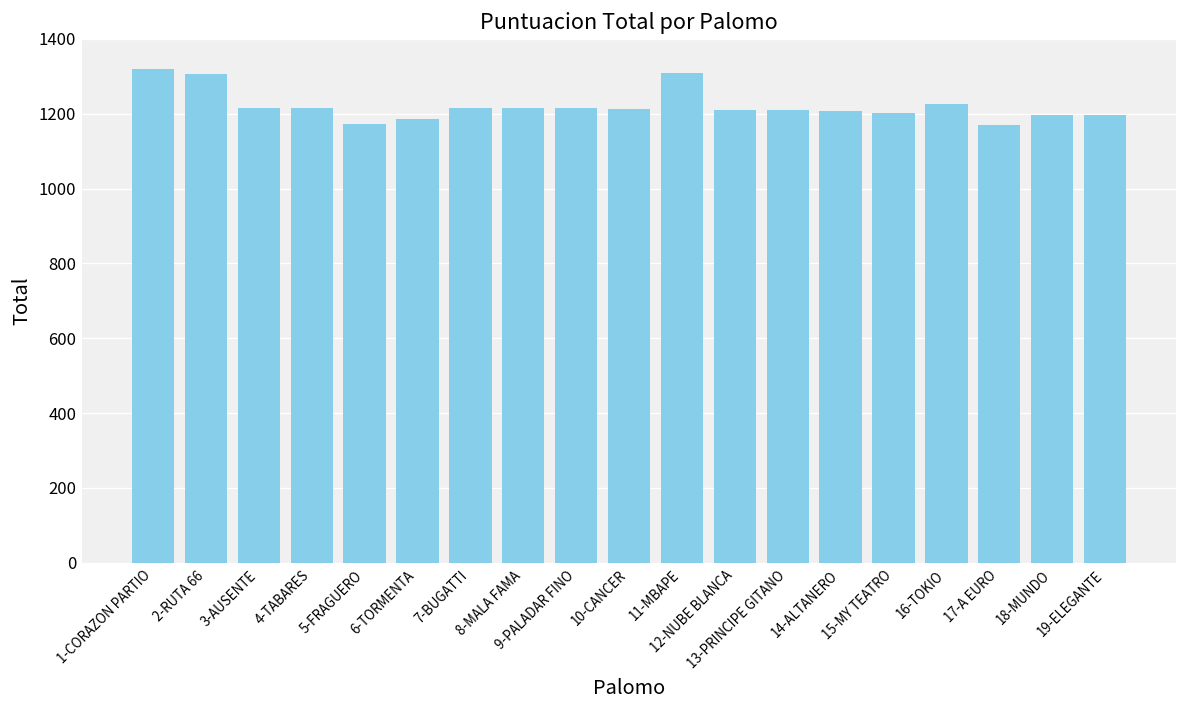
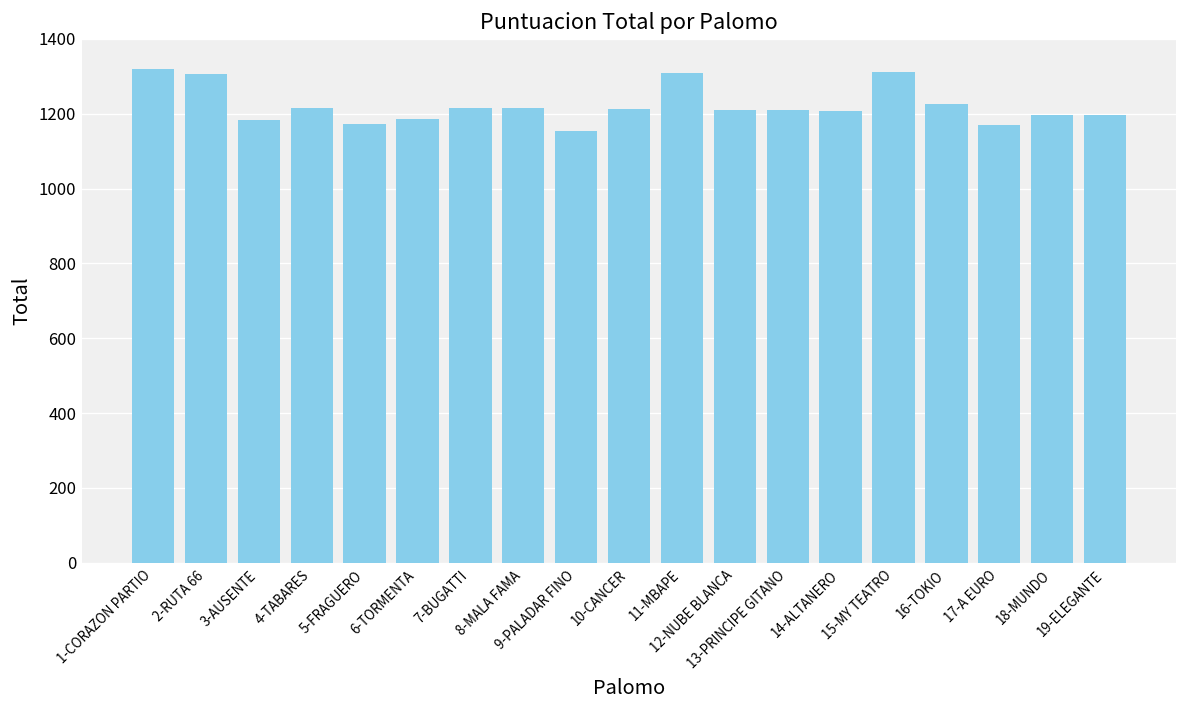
3-AUSENTE: 1220 -> 1180
9-PALADAR FINO: 1220 -> 1150
15-MY TEATRO: 1200 -> 1310
